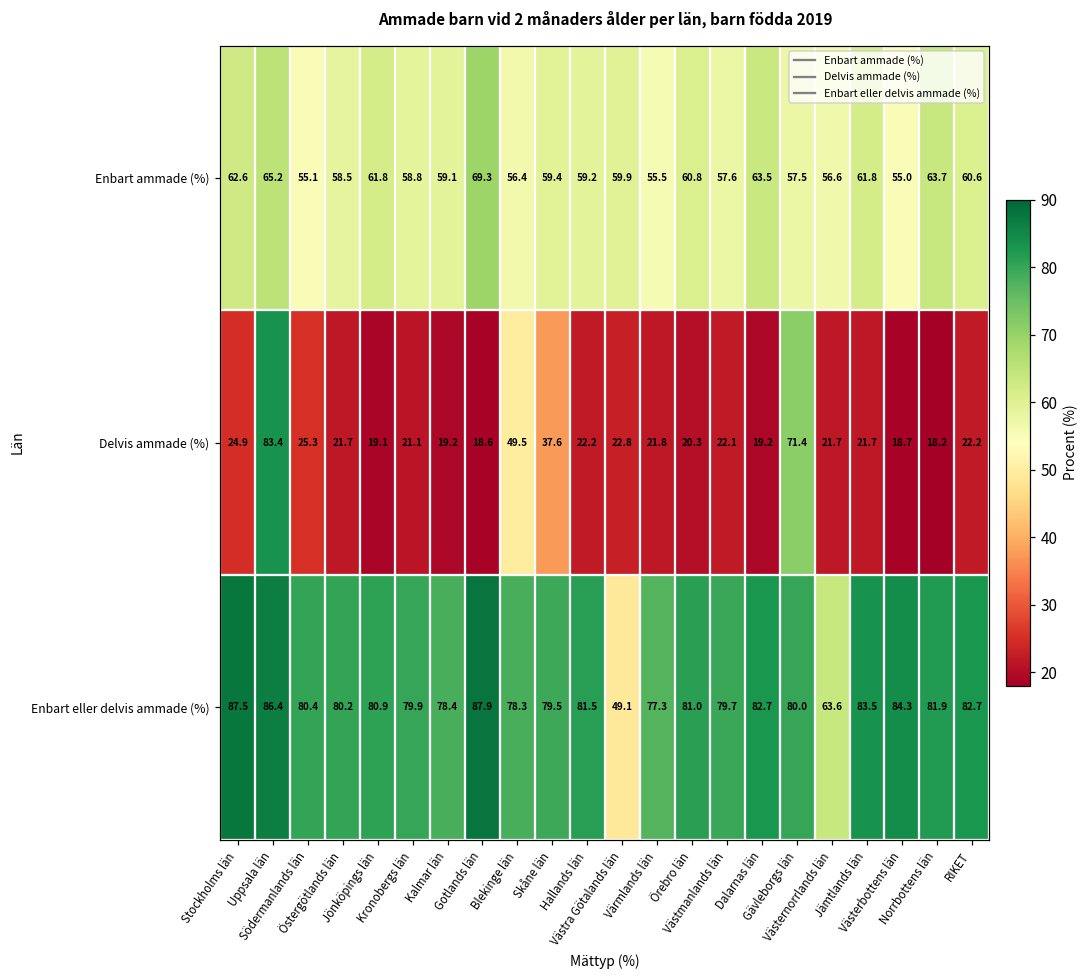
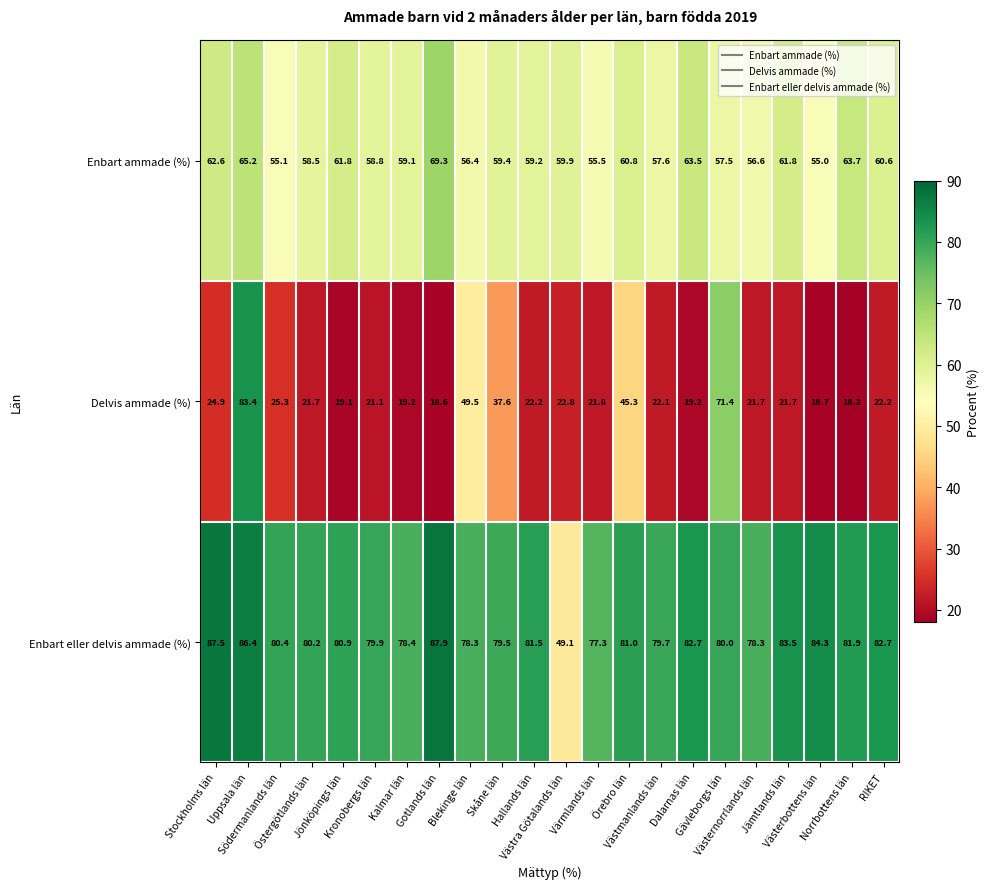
Delvis ammade (%), Örebro län: 20.3 -> 45.3
Enbart eller delvis ammade (%), Västernorrlands län: 63.6 -> 78.3
